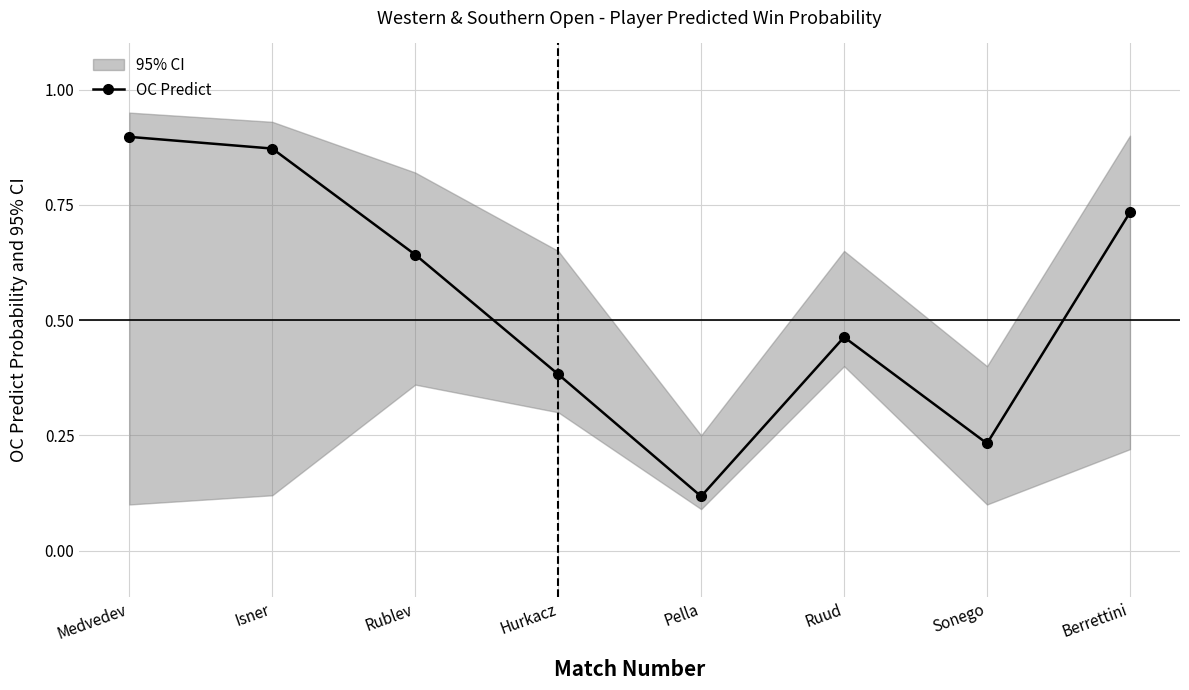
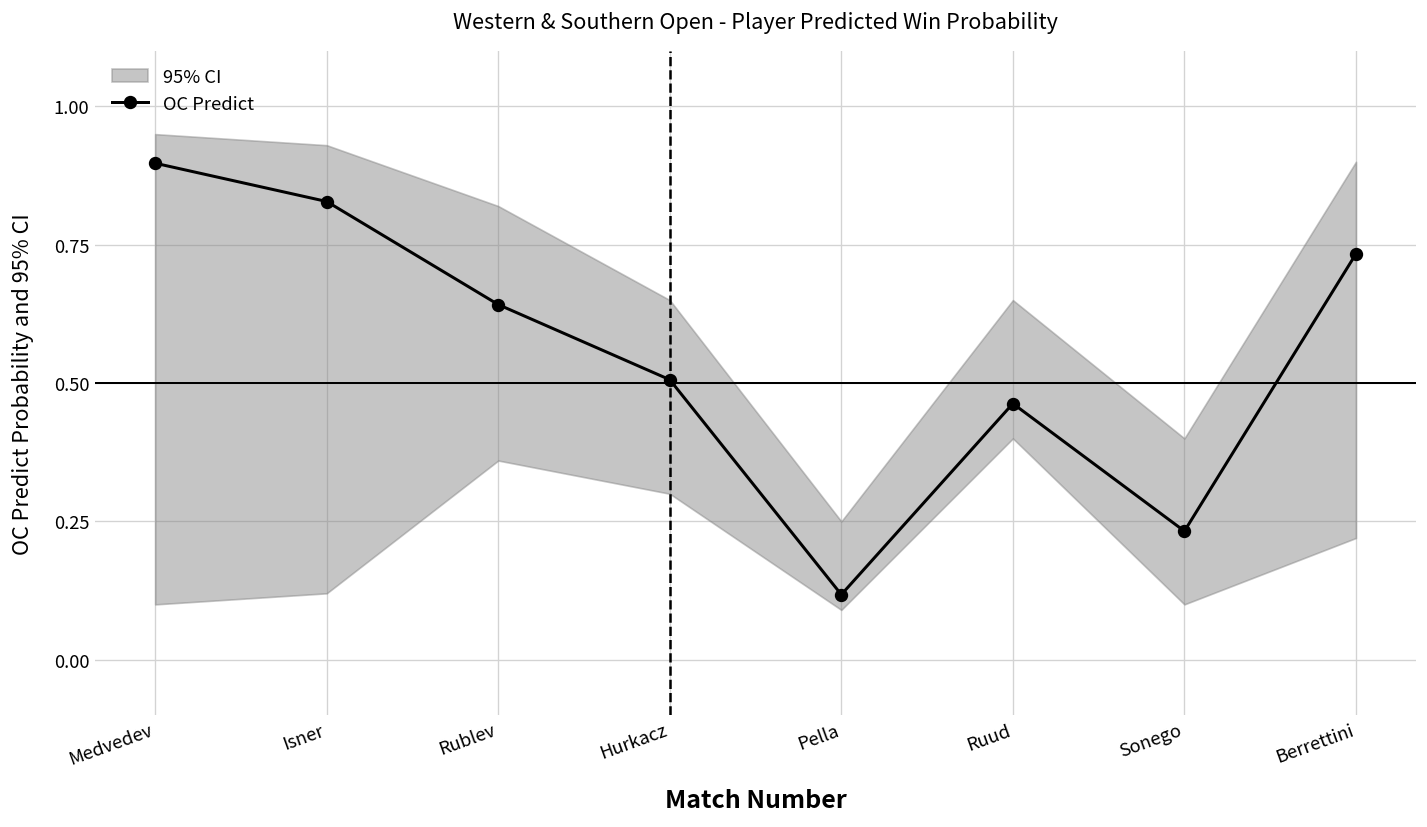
OC Predict, Isner: 0.87 -> 0.83
OC Predict, Hurkacz: 0.38 -> 0.51
